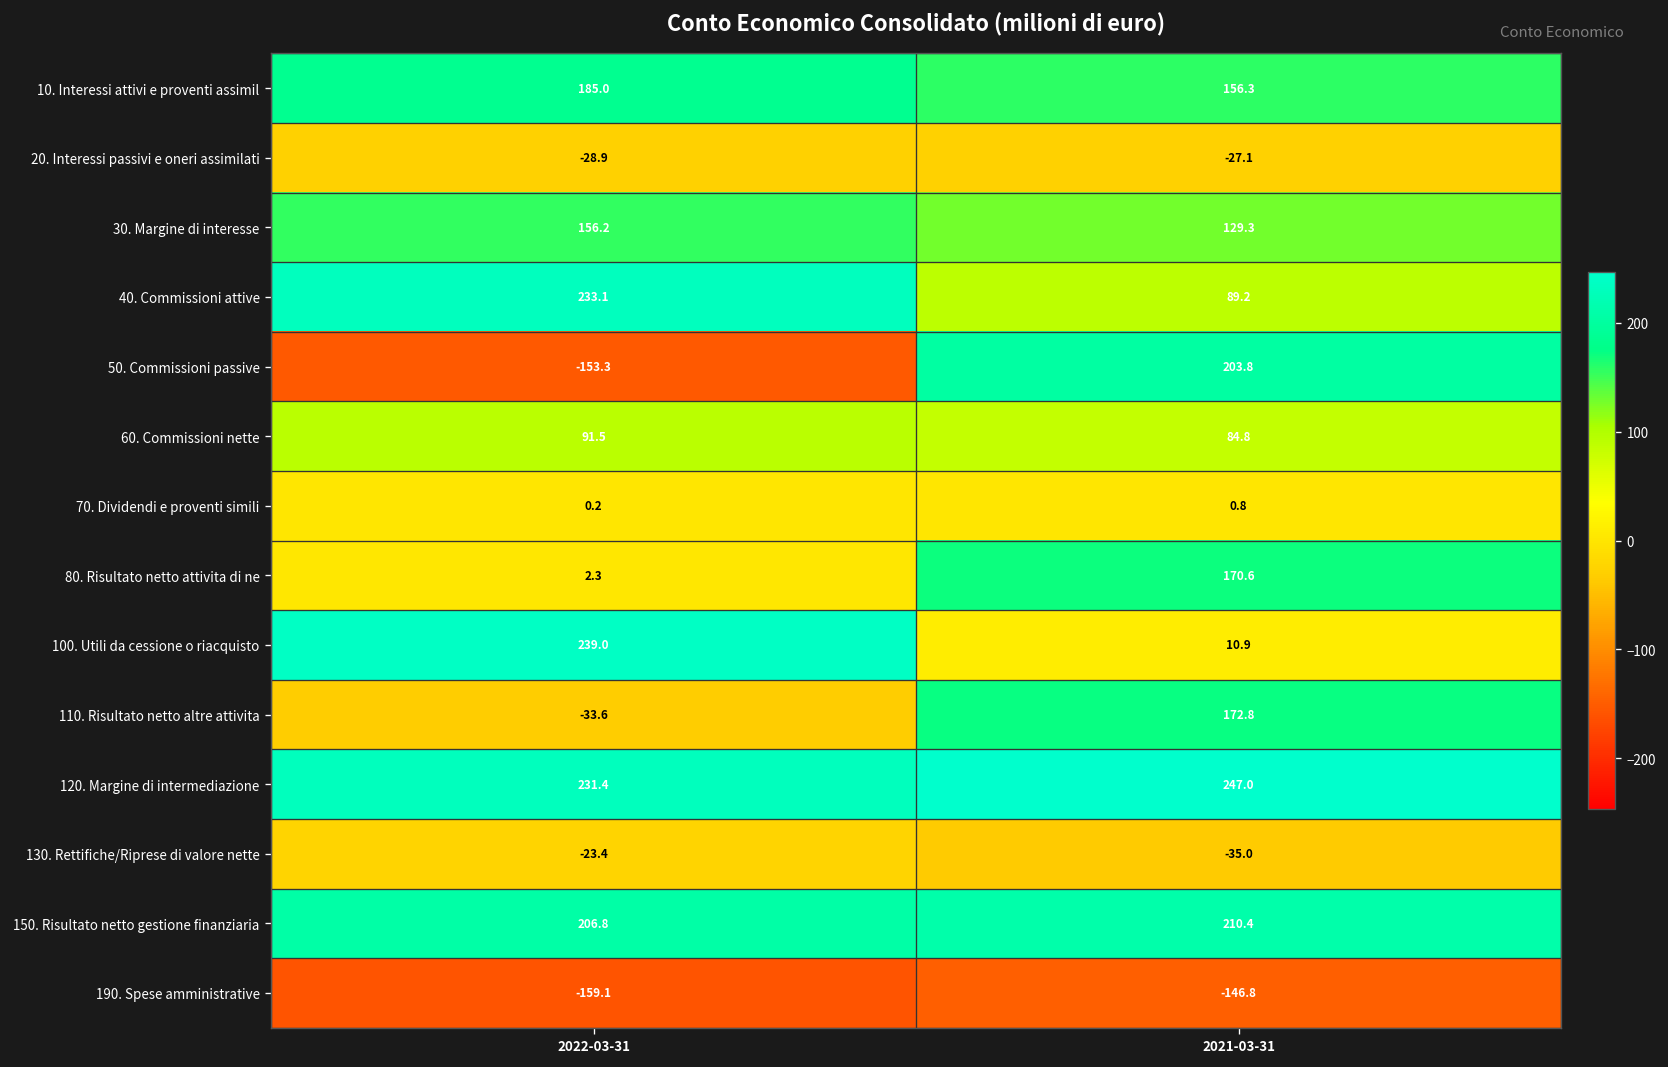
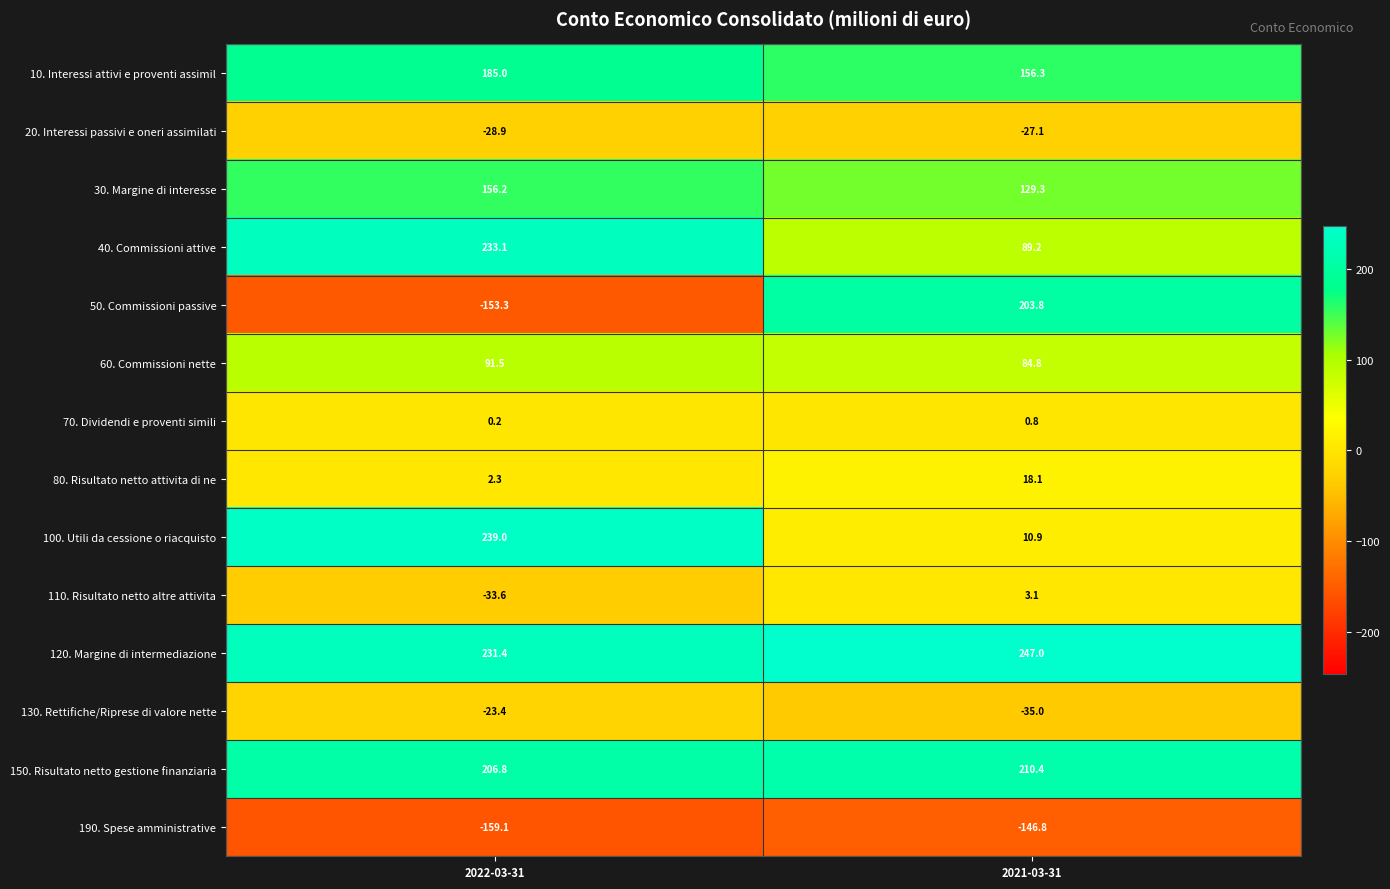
80. Risultato netto attivita di ne, 2021-03-31: 170.6 -> 18.1
110. Risultato netto altre attivita, 2021-03-31: 172.8 -> 3.1
